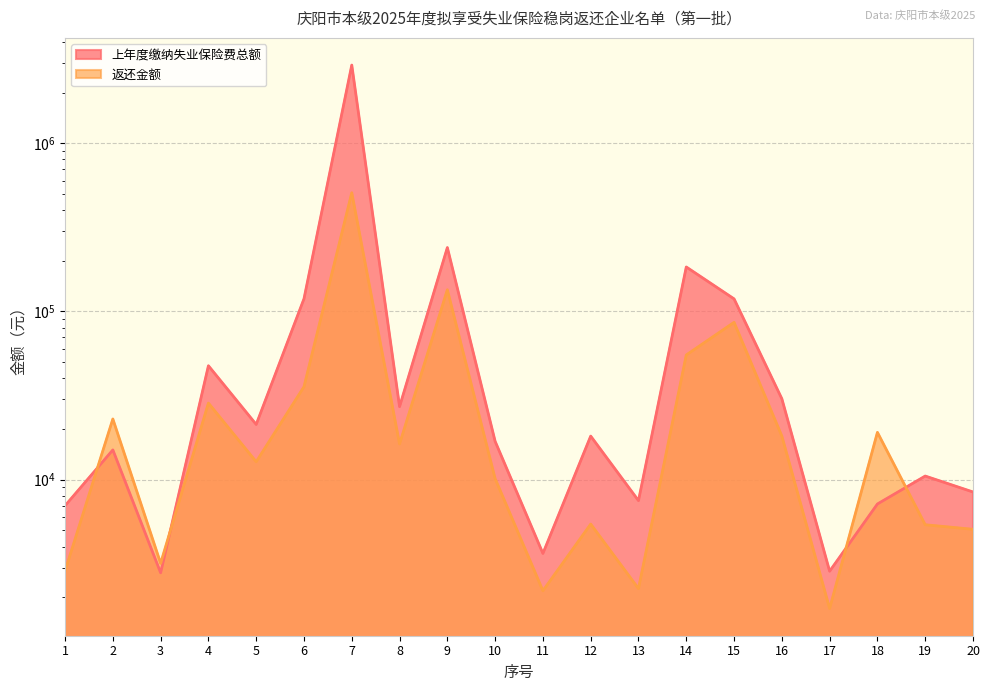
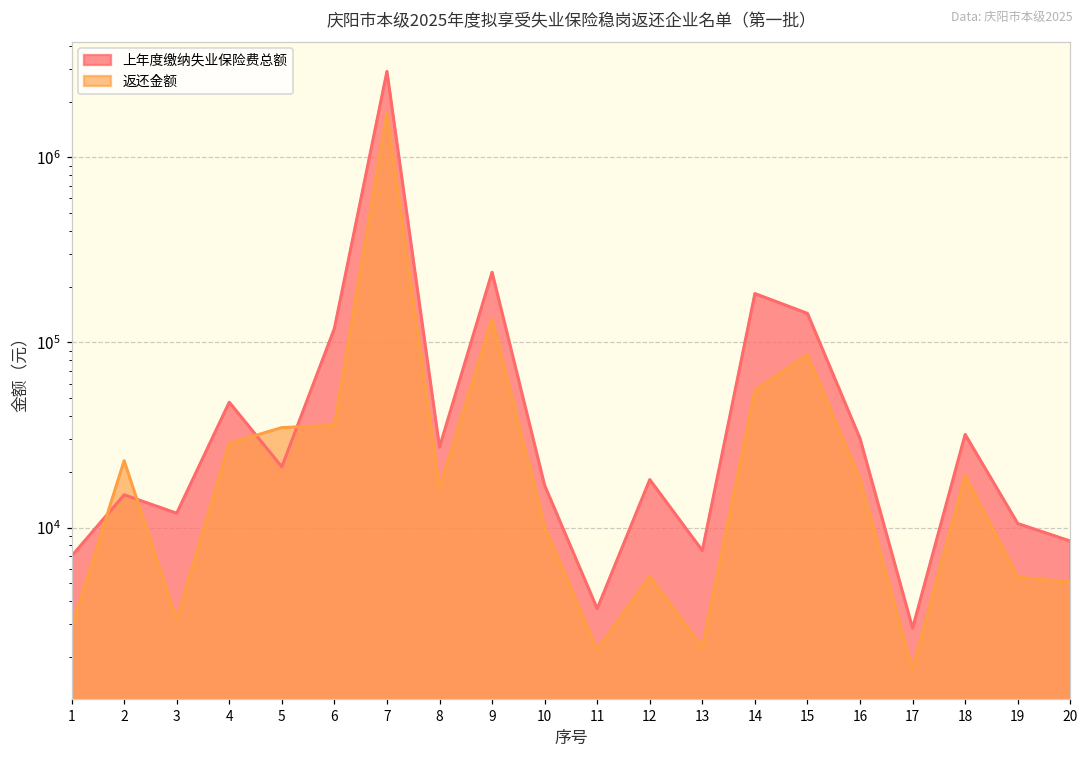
上年度缴纳失业保险费总额, 3: 2800 -> 12000
返还金额, 5: 13000 -> 35000
返还金额, 7: 510000 -> 1700000
上年度缴纳失业保险费总额, 15: 120000 -> 140000
上年度缴纳失业保险费总额, 18: 7200 -> 32000
